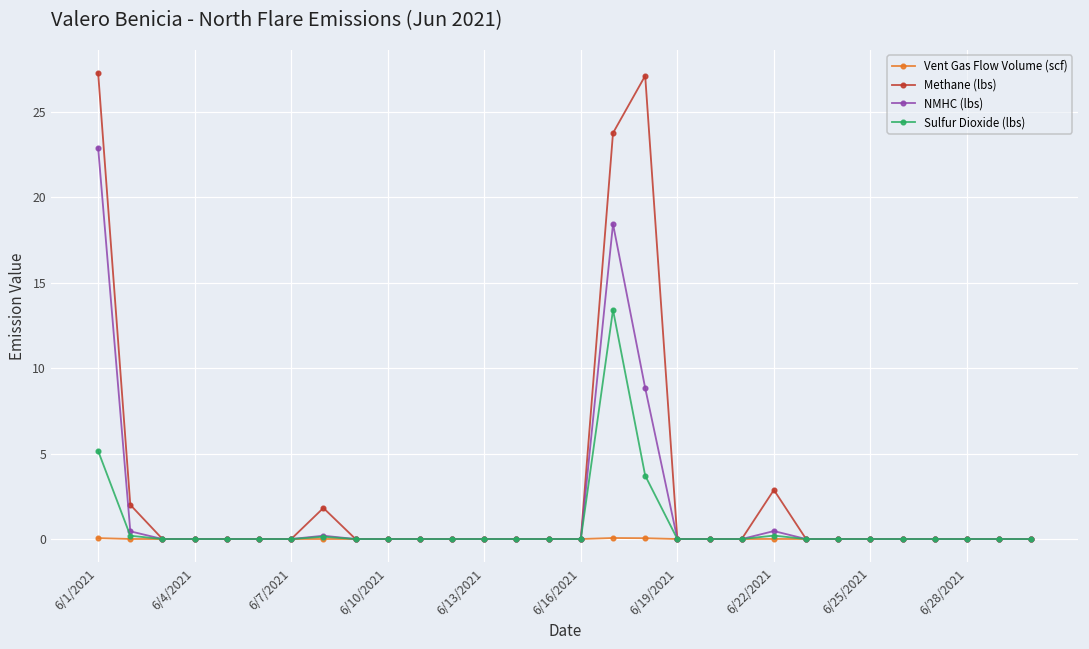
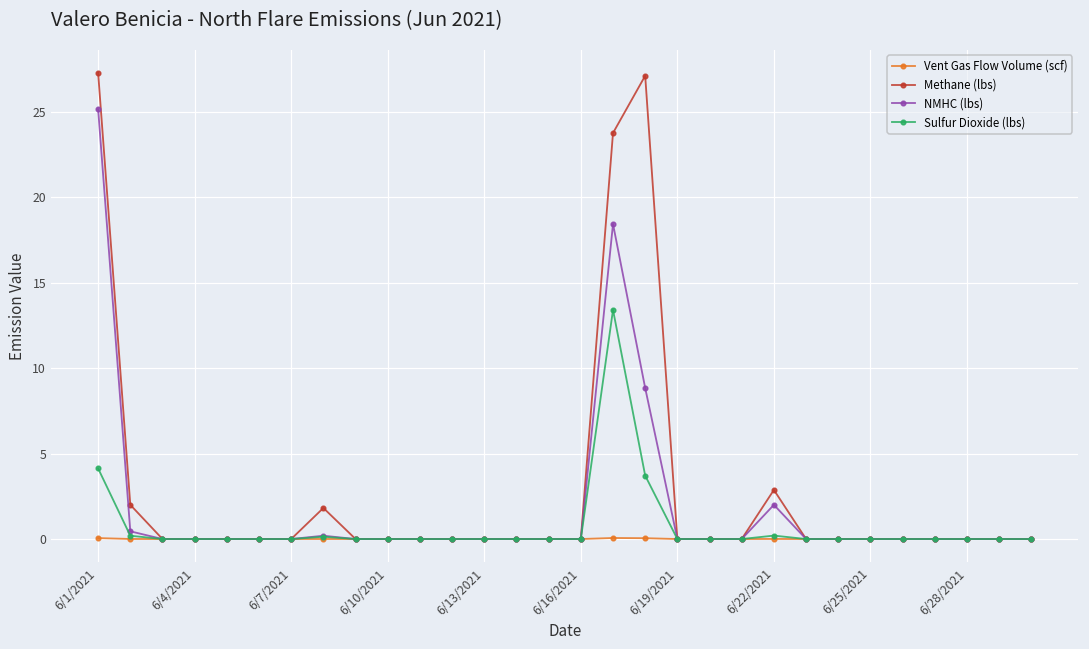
NMHC (lbs), 6/1/2021: 22.9 -> 25.2
Sulfur Dioxide (lbs), 6/1/2021: 5.2 -> 4.1
NMHC (lbs), 6/22/2021: 0.5 -> 2.0
